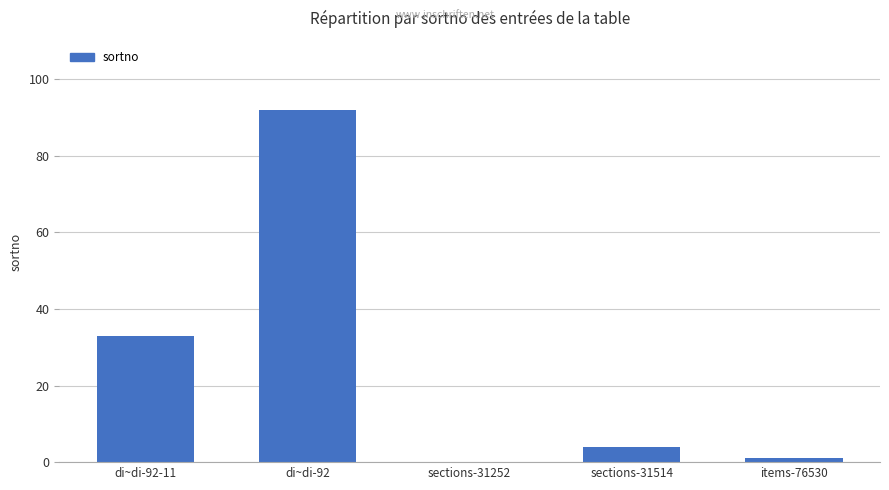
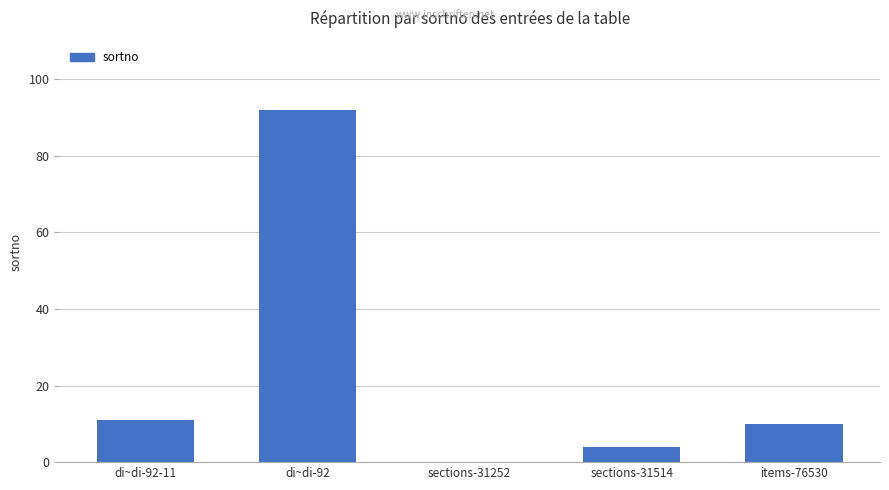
di~di-92-11: 33 -> 11
items-76530: 1 -> 10
